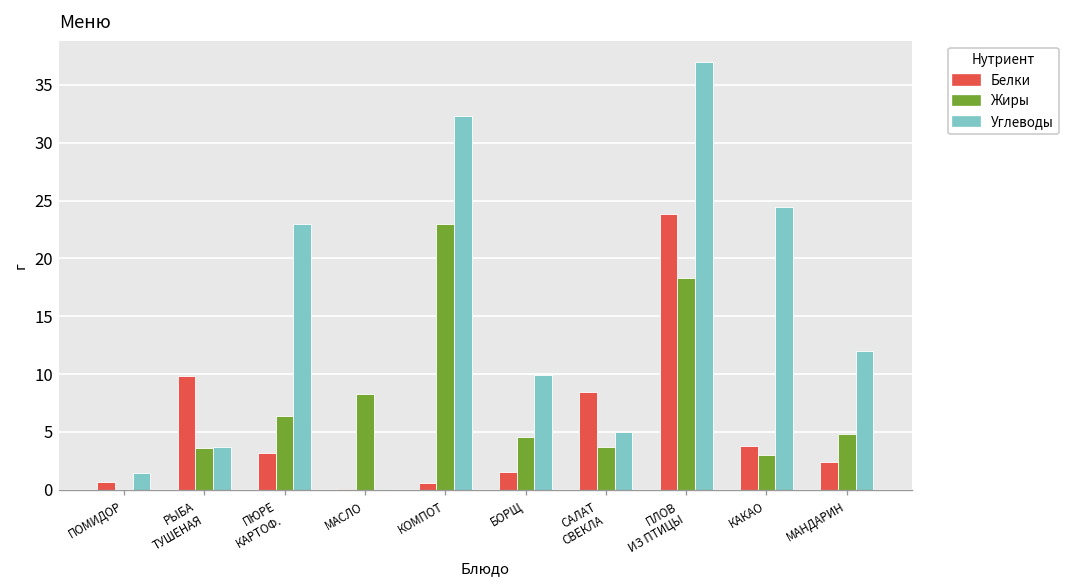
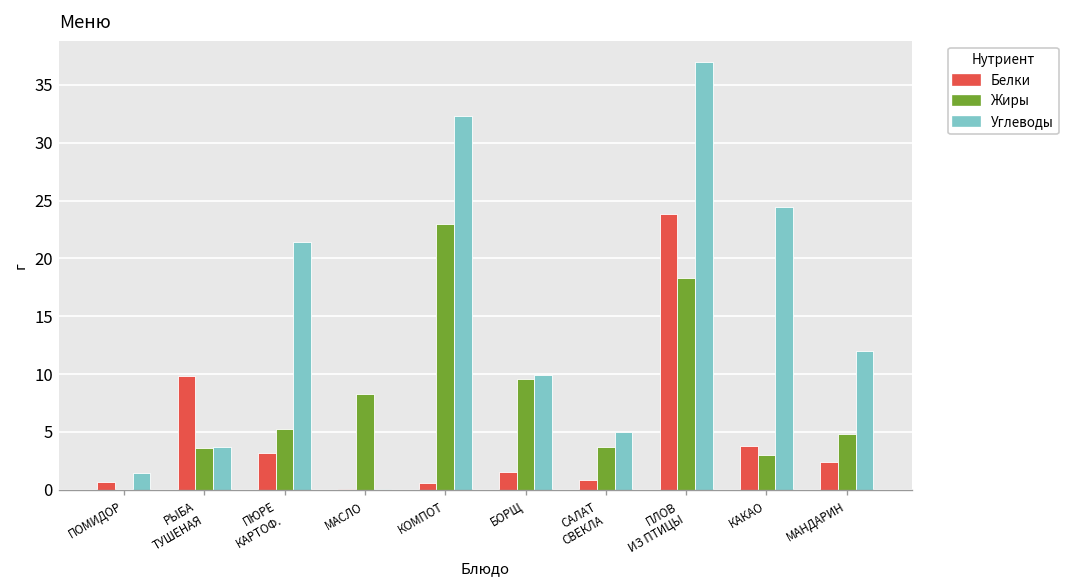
Жиры, ПЮРЕ КАРТОФ.: 6 -> 5
Углеводы, ПЮРЕ КАРТОФ.: 23 -> 21
Жиры, БОРЩ: 5 -> 10
Белки, САЛАТ СВЕКЛА: 8 -> 1
